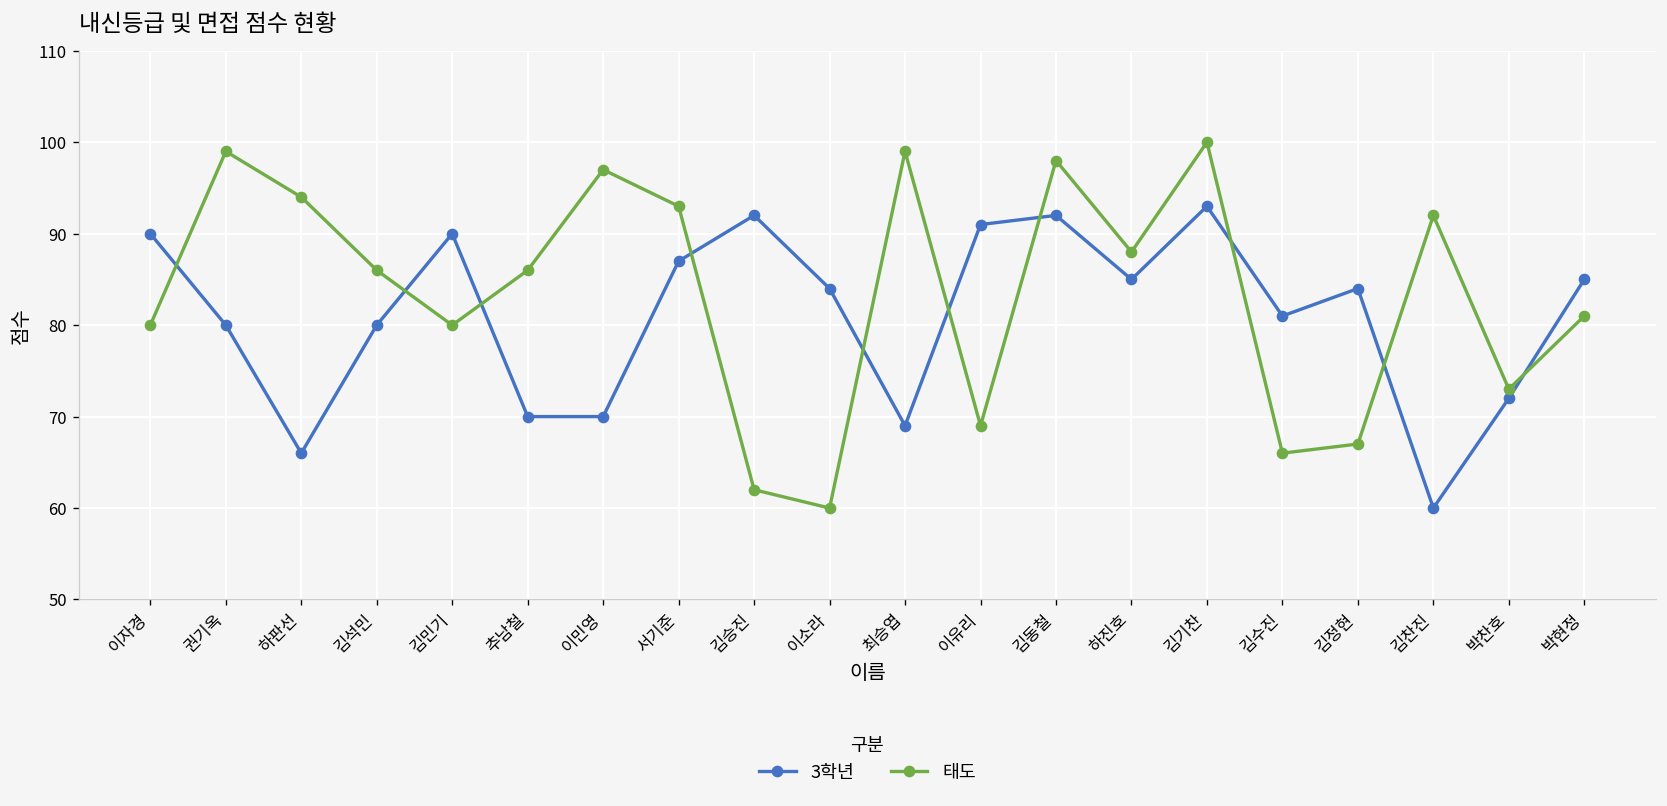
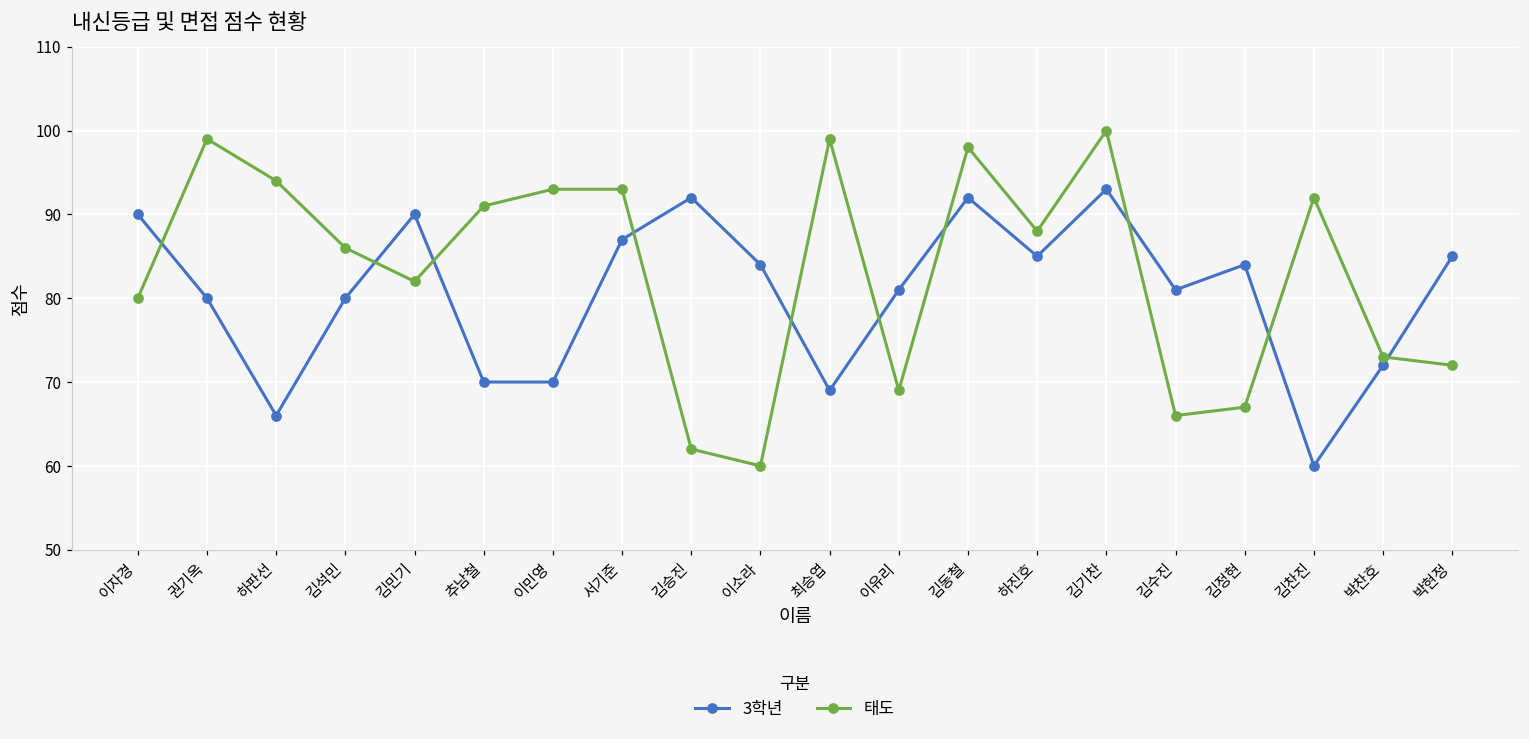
태도, 김민기: 80 -> 82
태도, 추남철: 86 -> 91
태도, 이민영: 97 -> 93
3학년, 이유리: 91 -> 81
태도, 박현정: 81 -> 72
